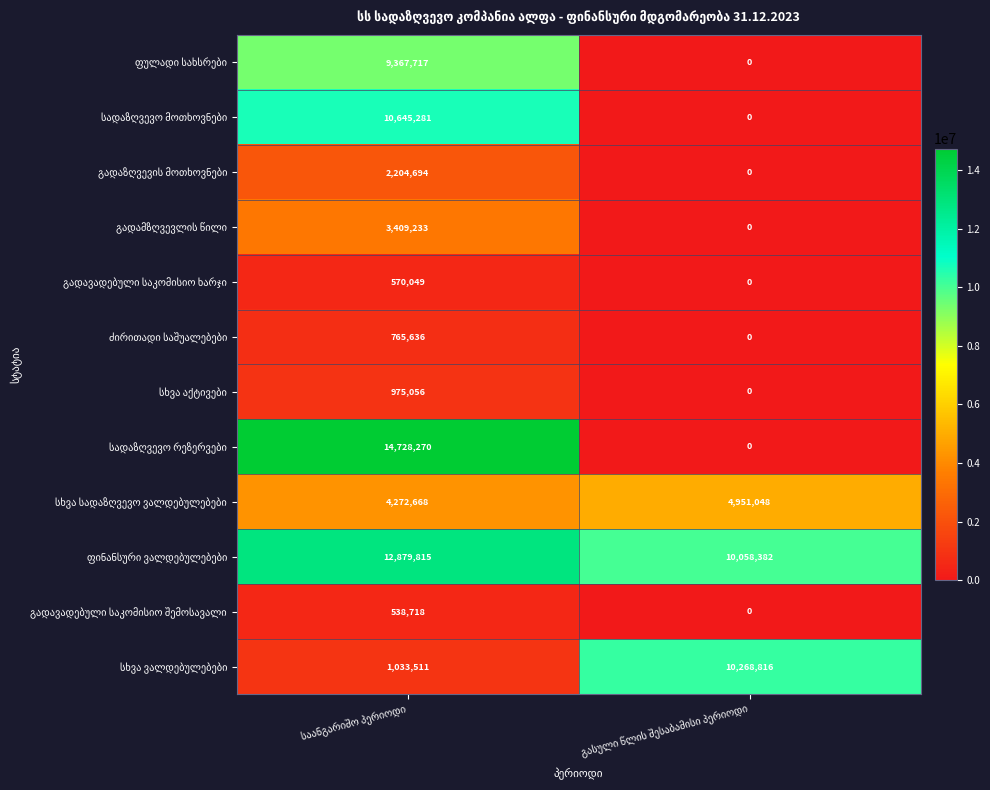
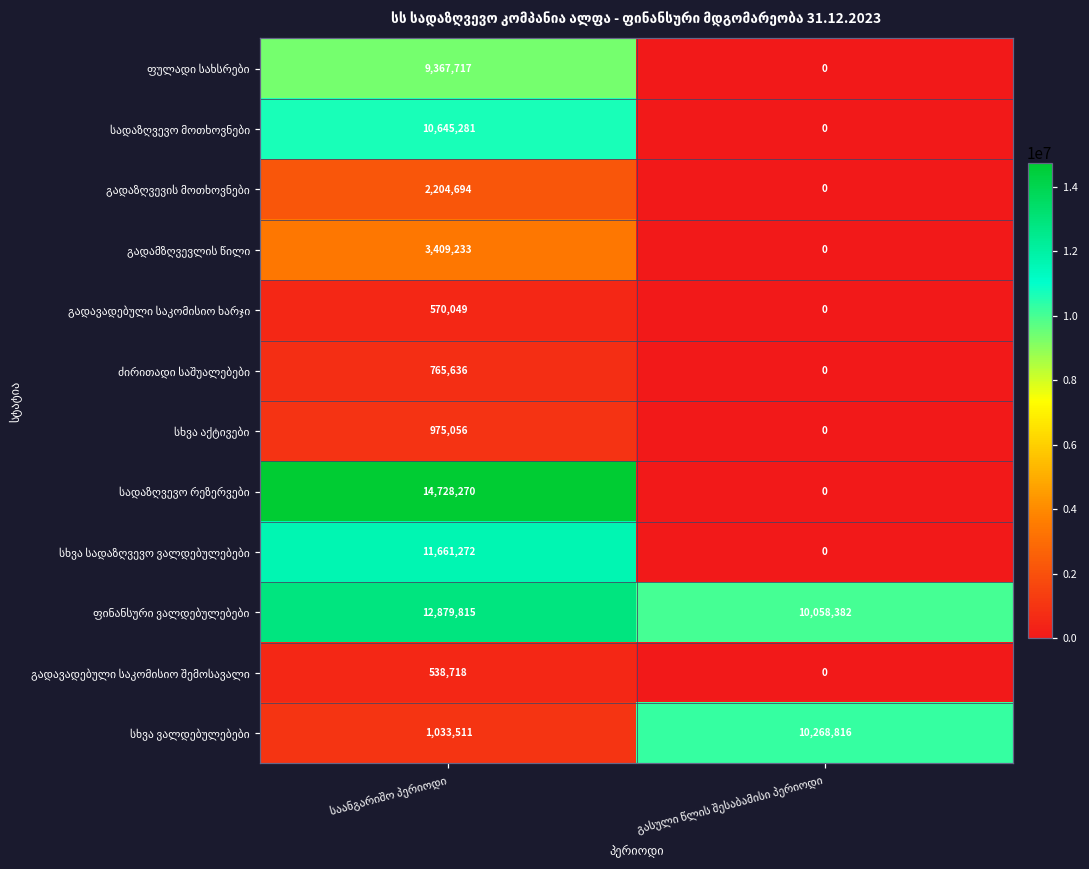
სხვა სადაზღვევო ვალდებულებები, საანგარიშო პერიოდი: 4,272,668 -> 11,661,272
სხვა სადაზღვევო ვალდებულებები, გასული წლის შესაბამისი პერიოდი: 4,951,048 -> 0
